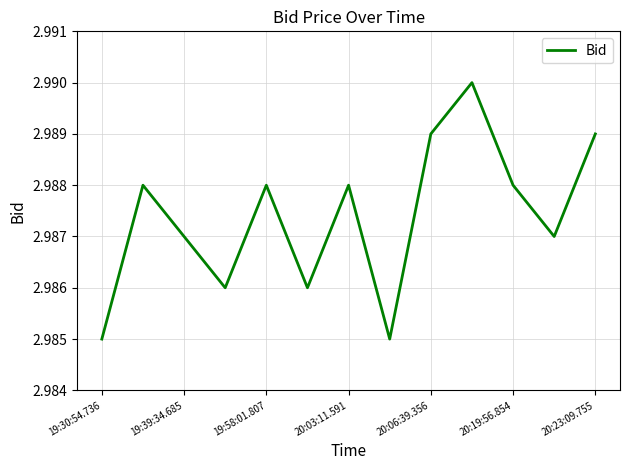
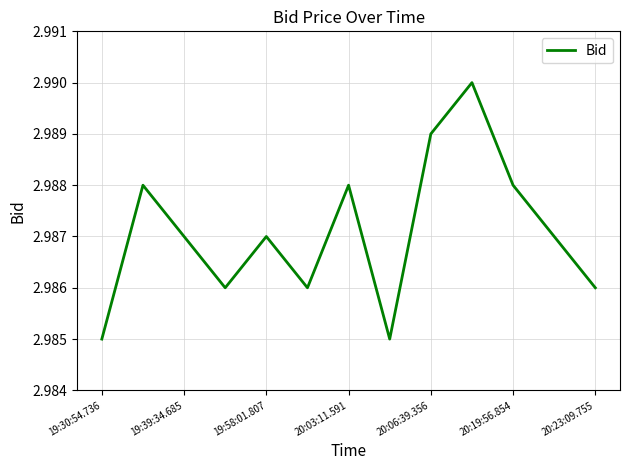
19:58:01.807: 2.988 -> 2.987
20:23:09.755: 2.989 -> 2.986
